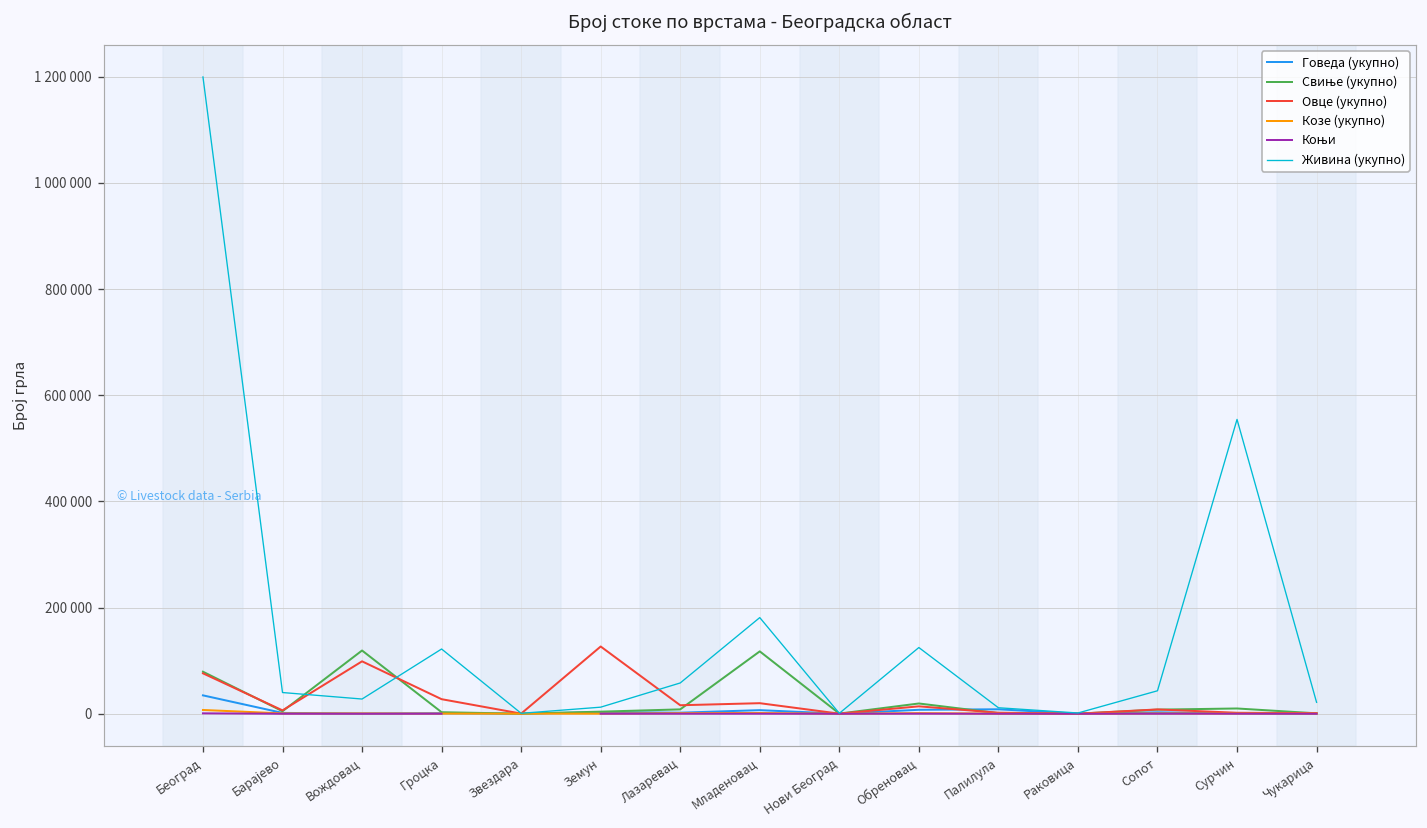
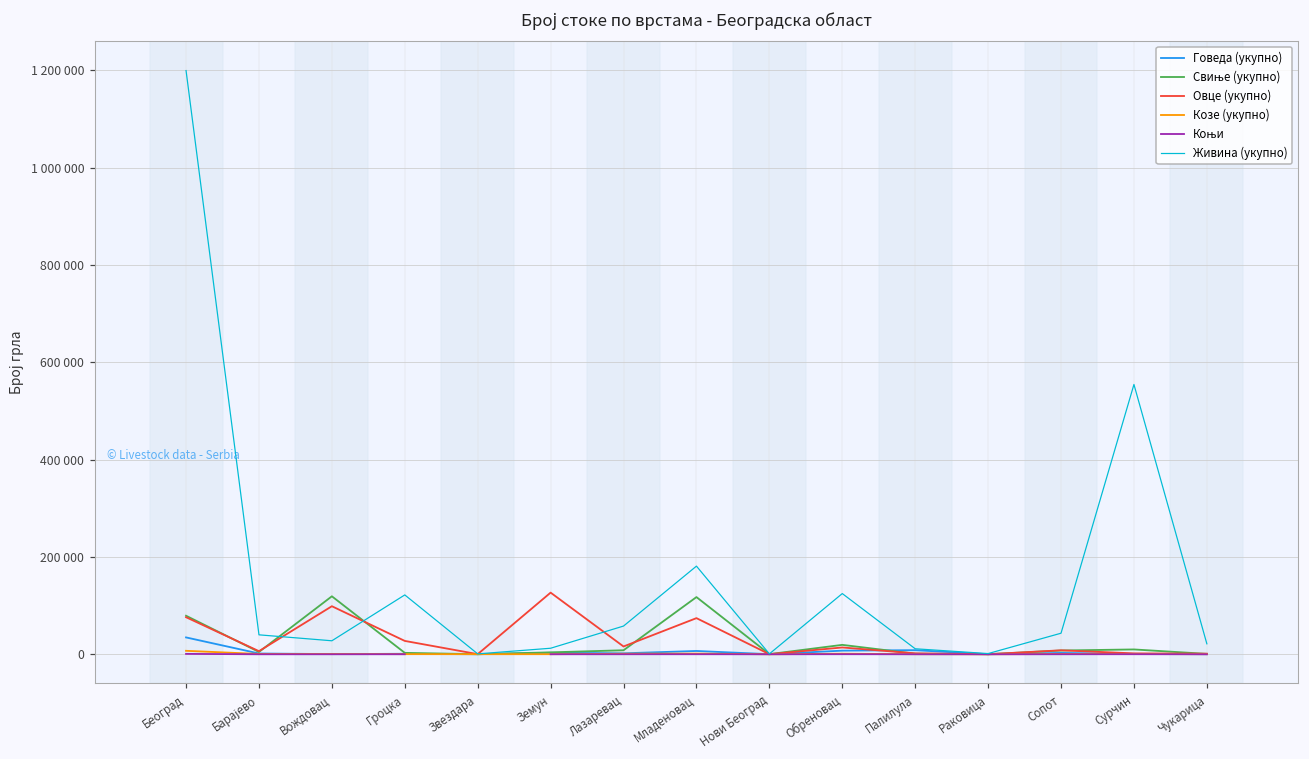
Овце (укупно), Младеновац: 20000 -> 70000
